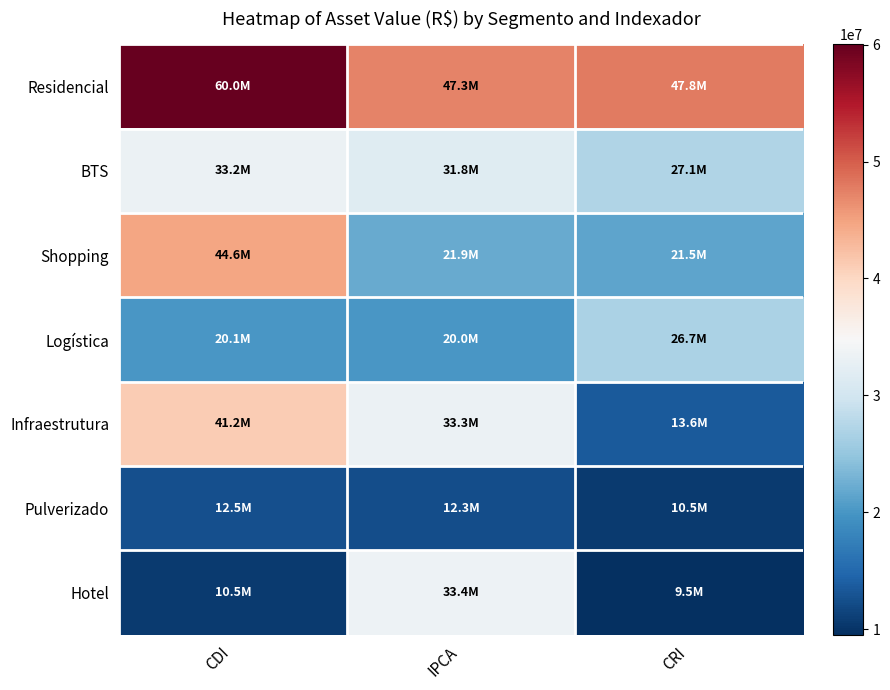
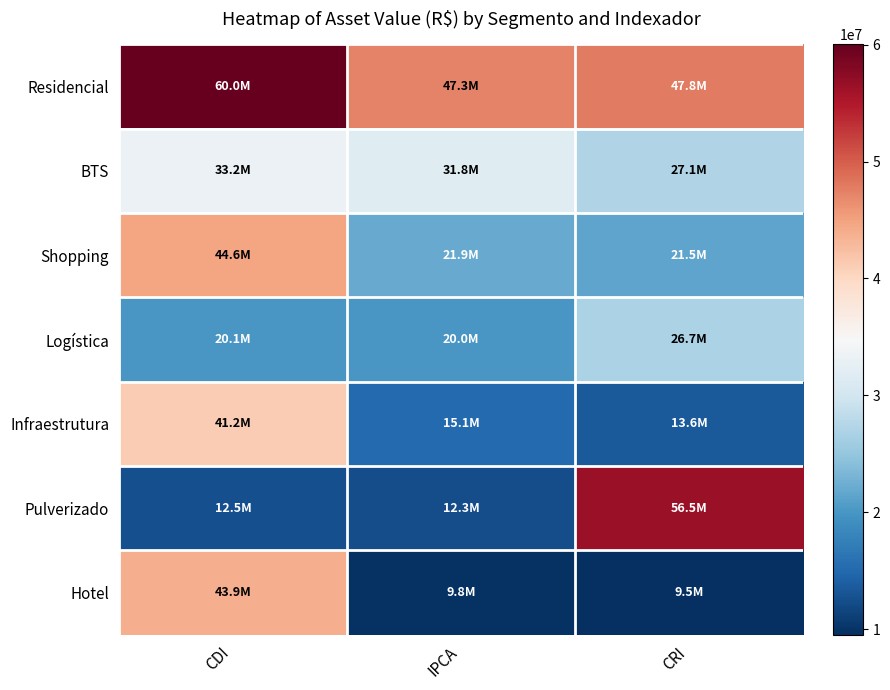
Infraestrutura, IPCA: 33.3M -> 15.1M
Pulverizado, CRI: 10.5M -> 56.5M
Hotel, CDI: 10.5M -> 43.9M
Hotel, IPCA: 33.4M -> 9.8M
